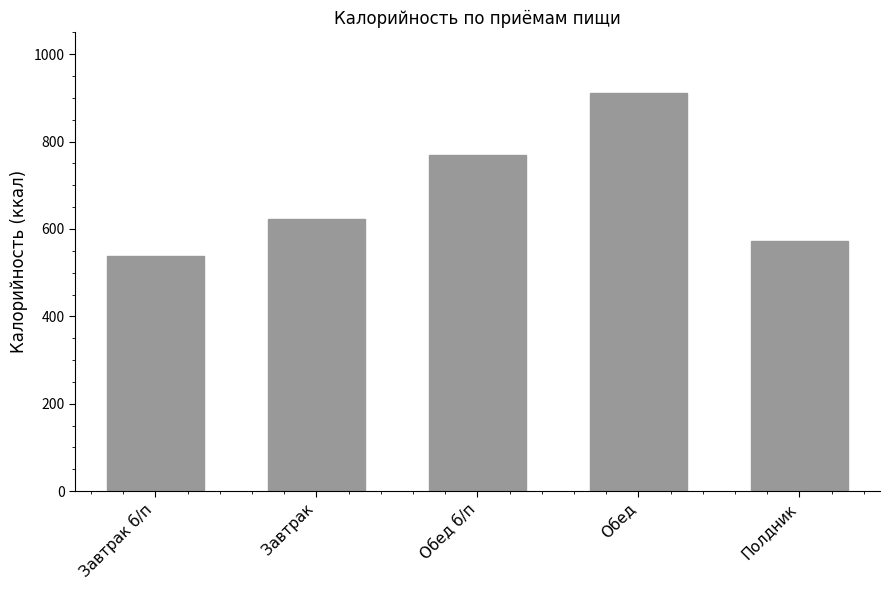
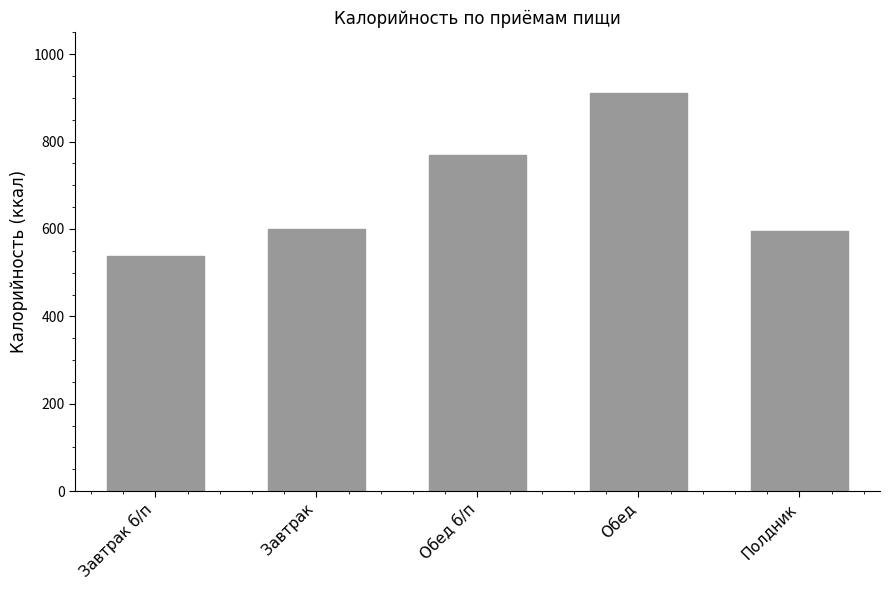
Завтрак: 620 -> 600
Полдник: 570 -> 600
